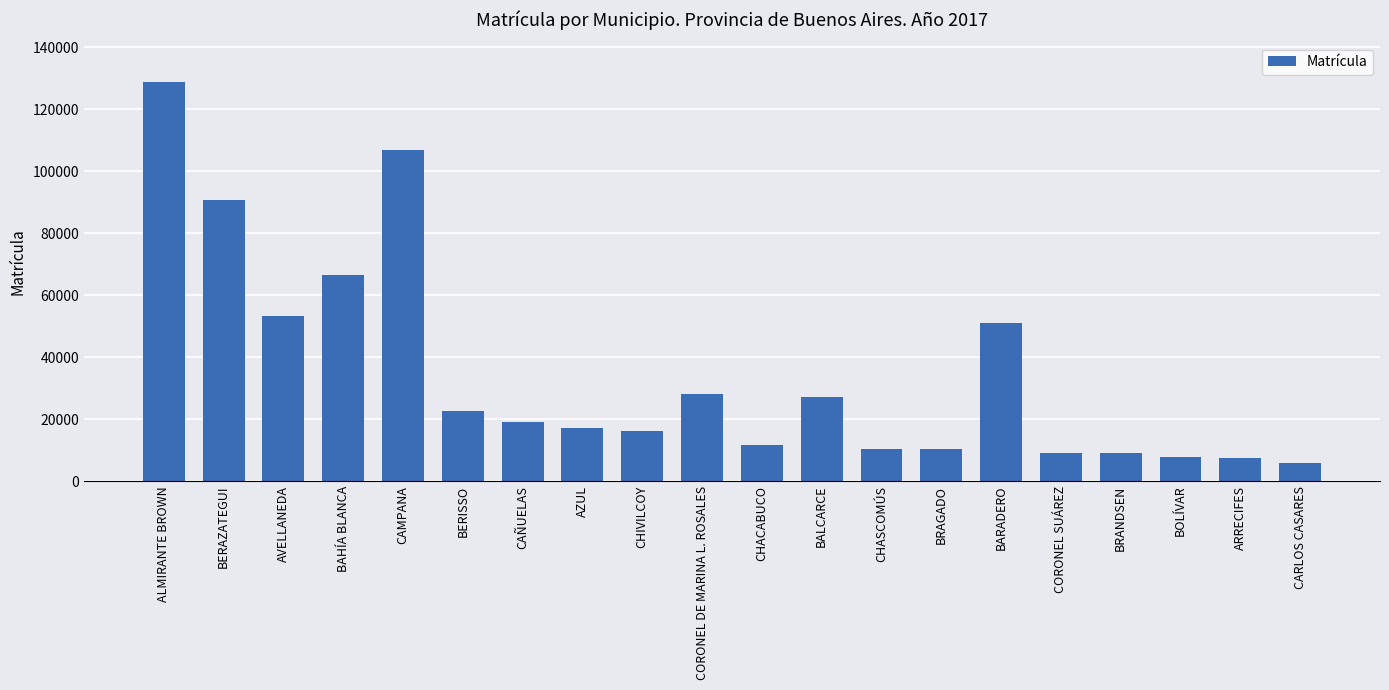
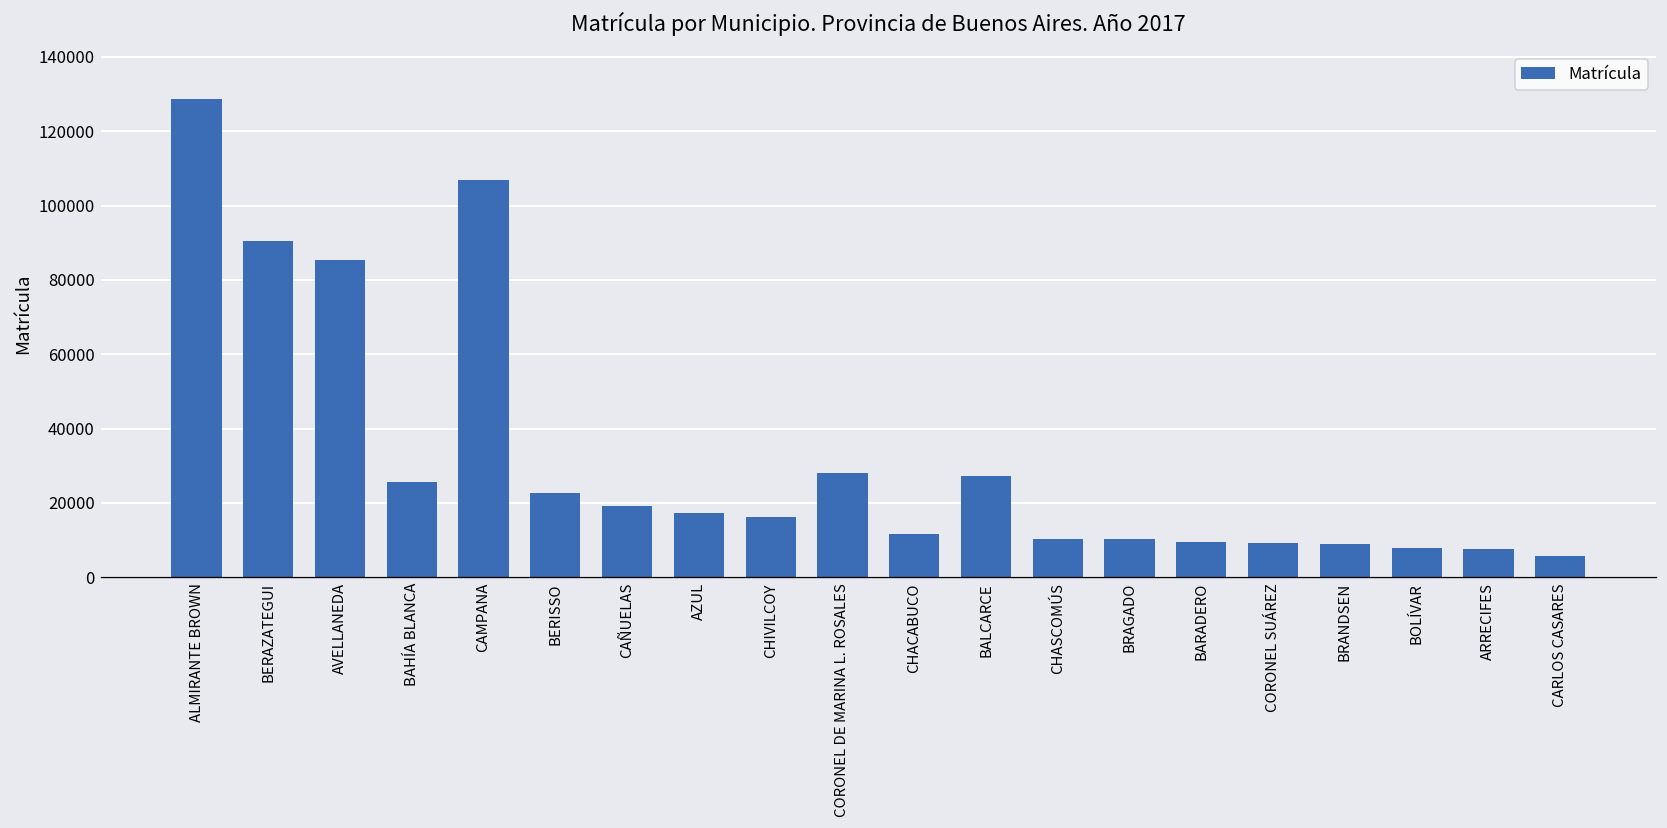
AVELLANEDA: 53000 -> 85000
BAHÍA BLANCA: 66000 -> 26000
BARADERO: 51000 -> 10000
